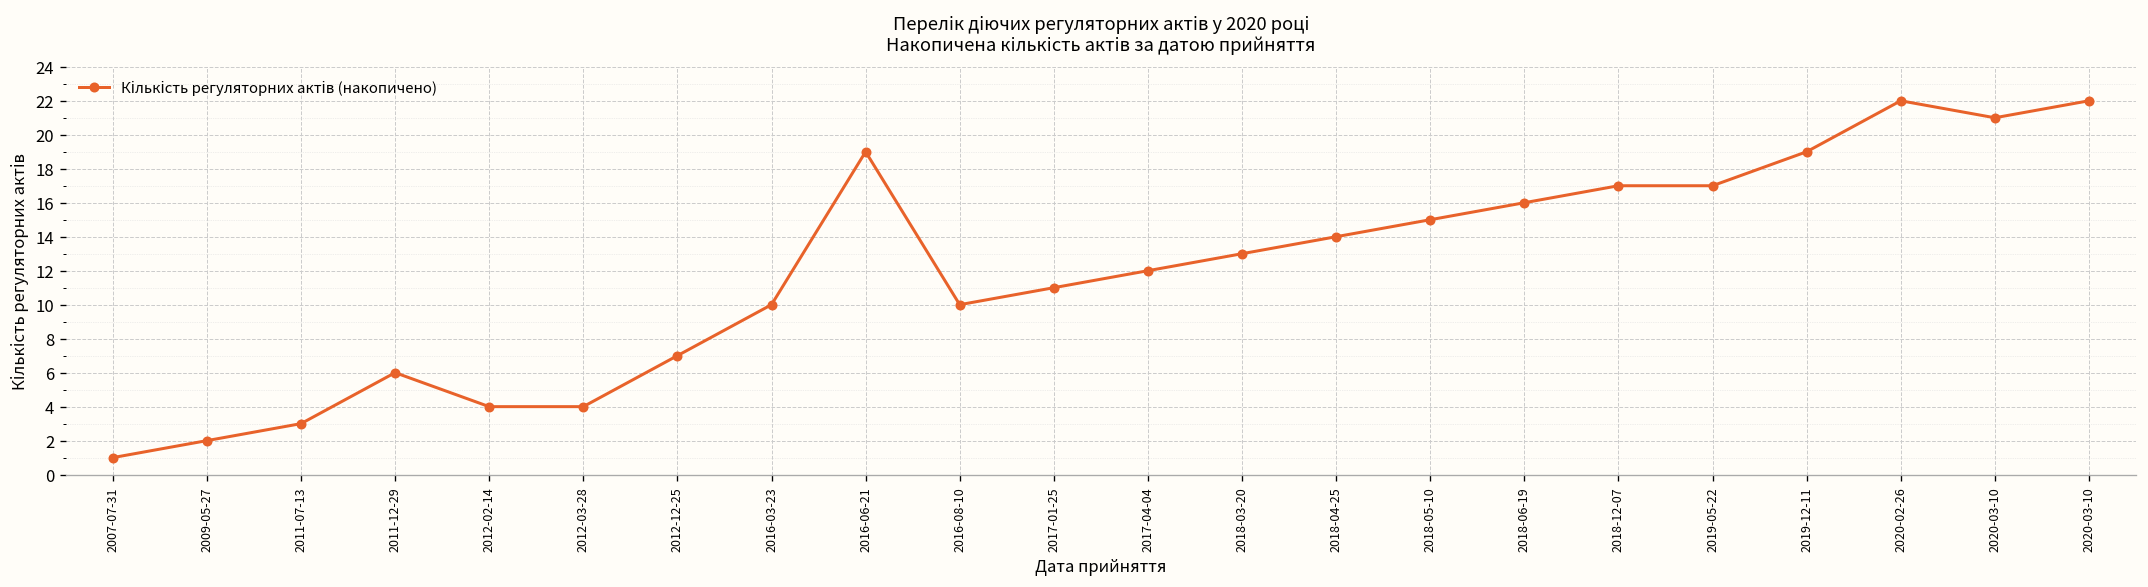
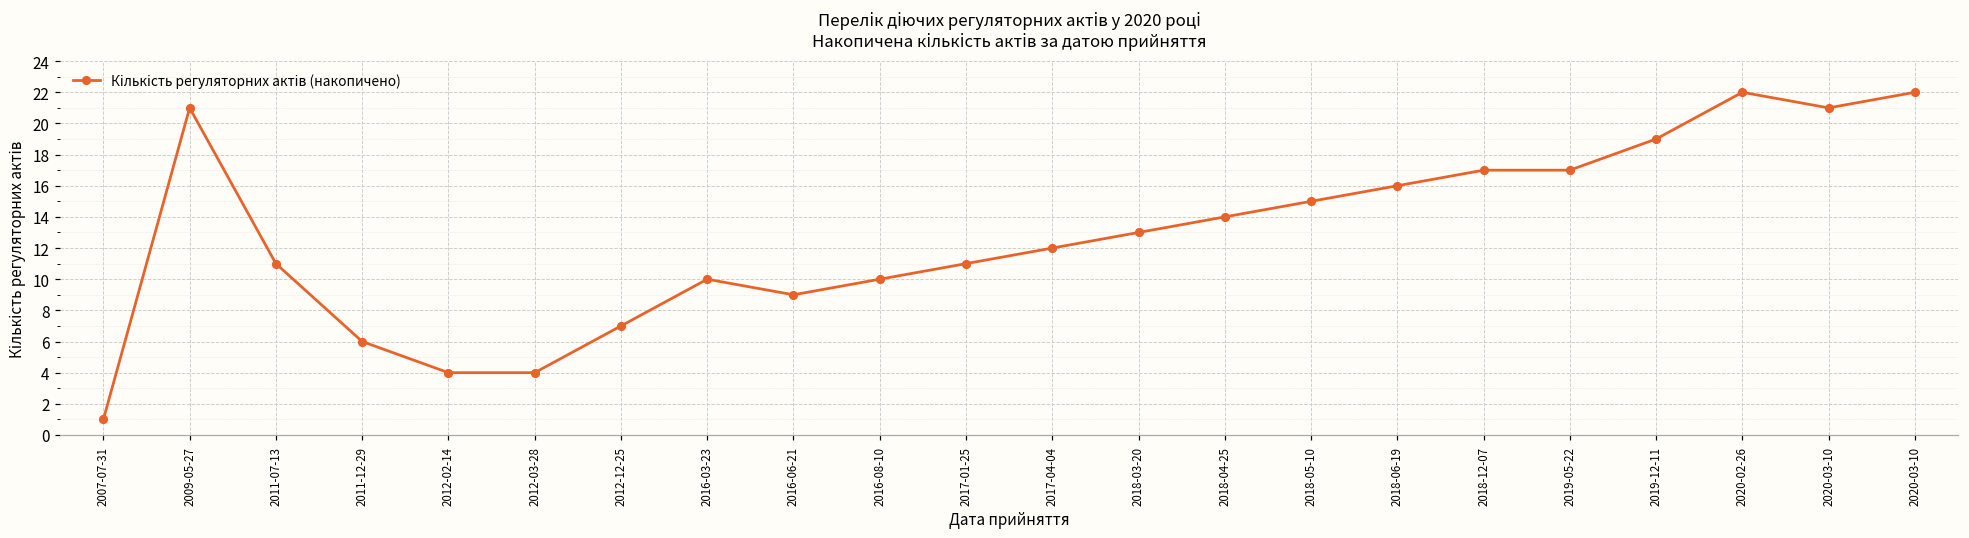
2009-05-27: 2 -> 21
2011-07-13: 3 -> 11
2016-06-21: 19 -> 9
